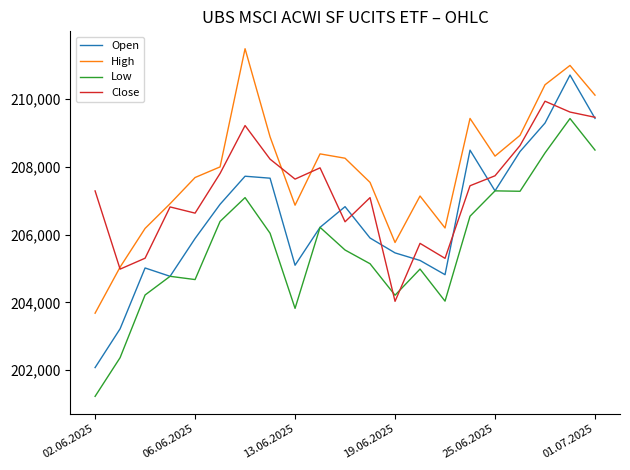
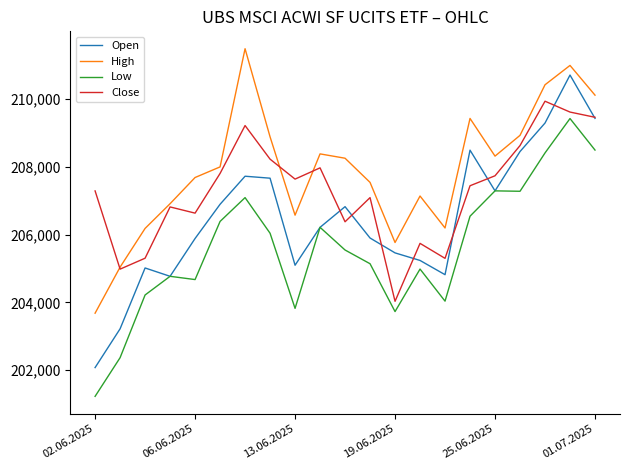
High, 13.06.2025: 206,900 -> 206,600
Low, 19.06.2025: 204,200 -> 203,700
